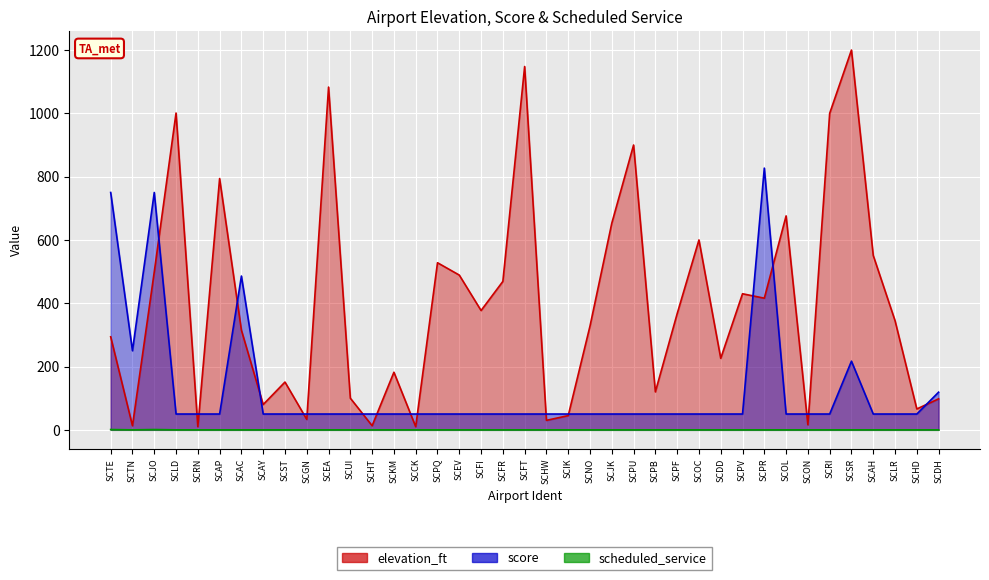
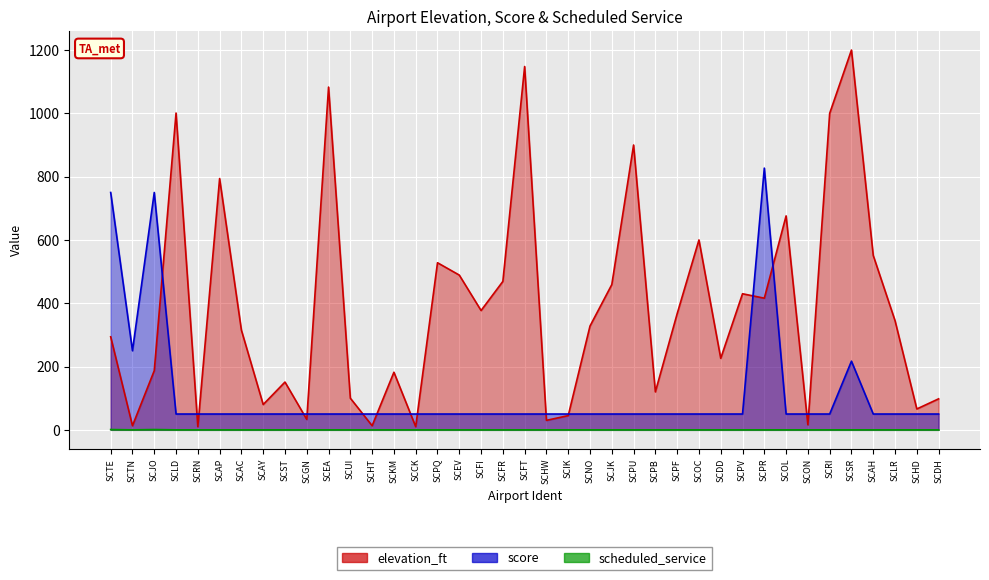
elevation_ft, SCJO: 500 -> 190
score, SCAC: 490 -> 50
elevation_ft, SCJK: 650 -> 460
score, SCDH: 120 -> 50
